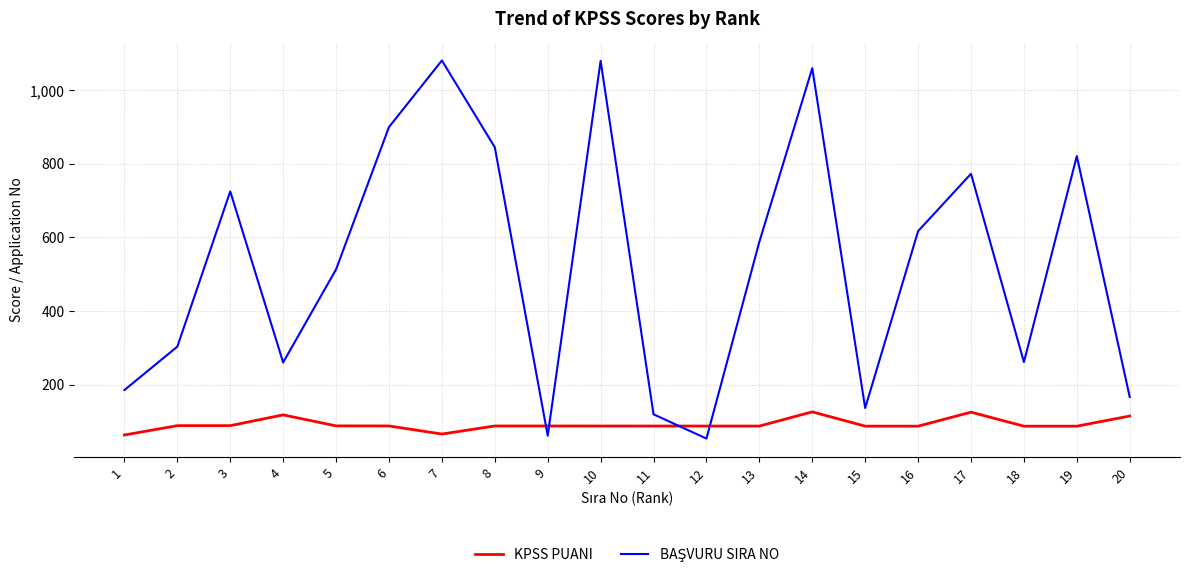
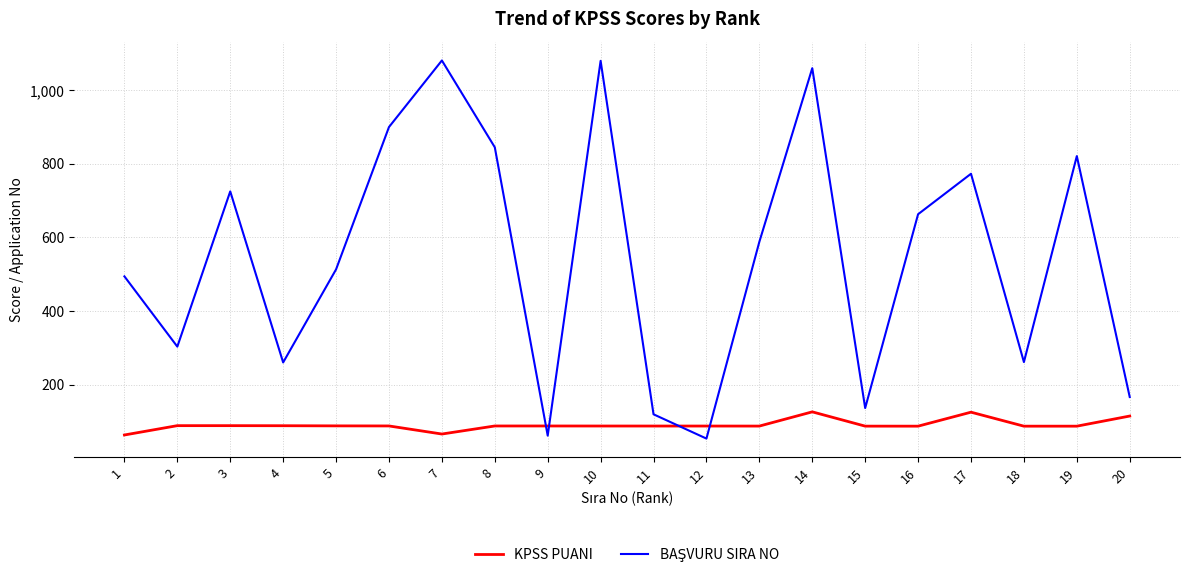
BAŞVURU SIRA NO, 1: 190 -> 490
KPSS PUANI, 4: 120 -> 90
BAŞVURU SIRA NO, 16: 620 -> 660
